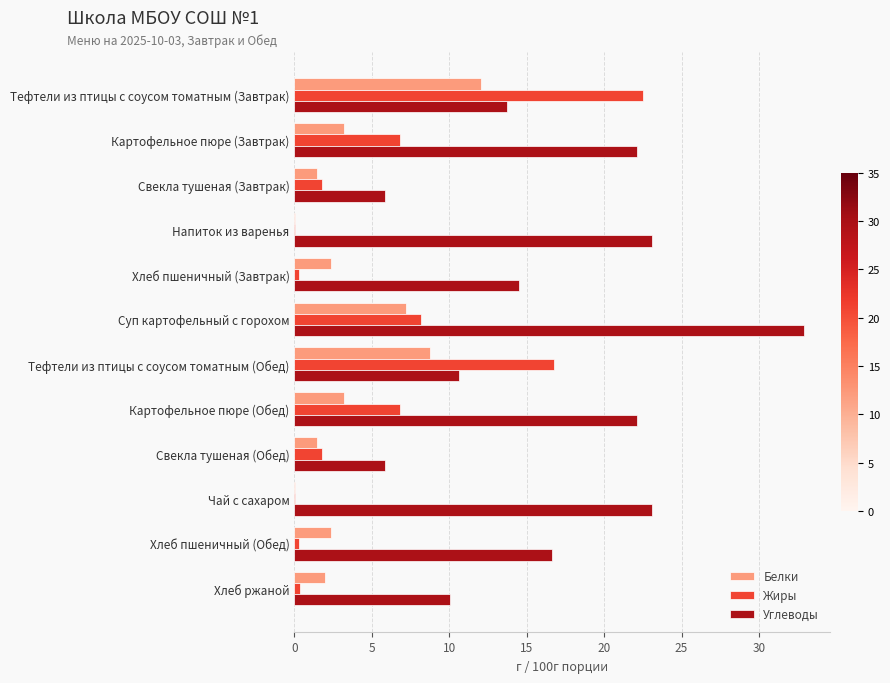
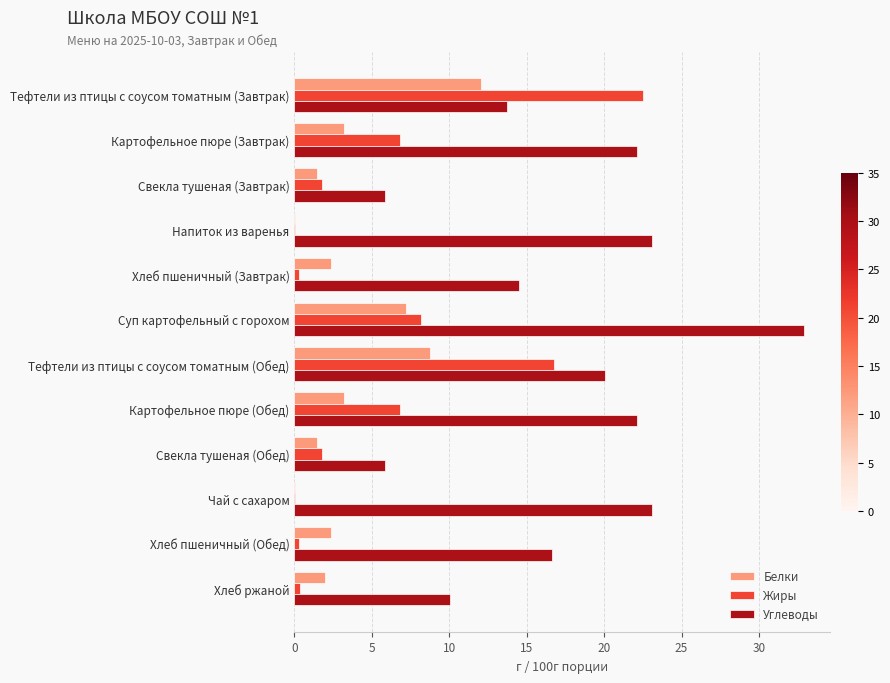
Углеводы, Тефтели из птицы с соусом томатным (Обед): 10.6 -> 20.1
